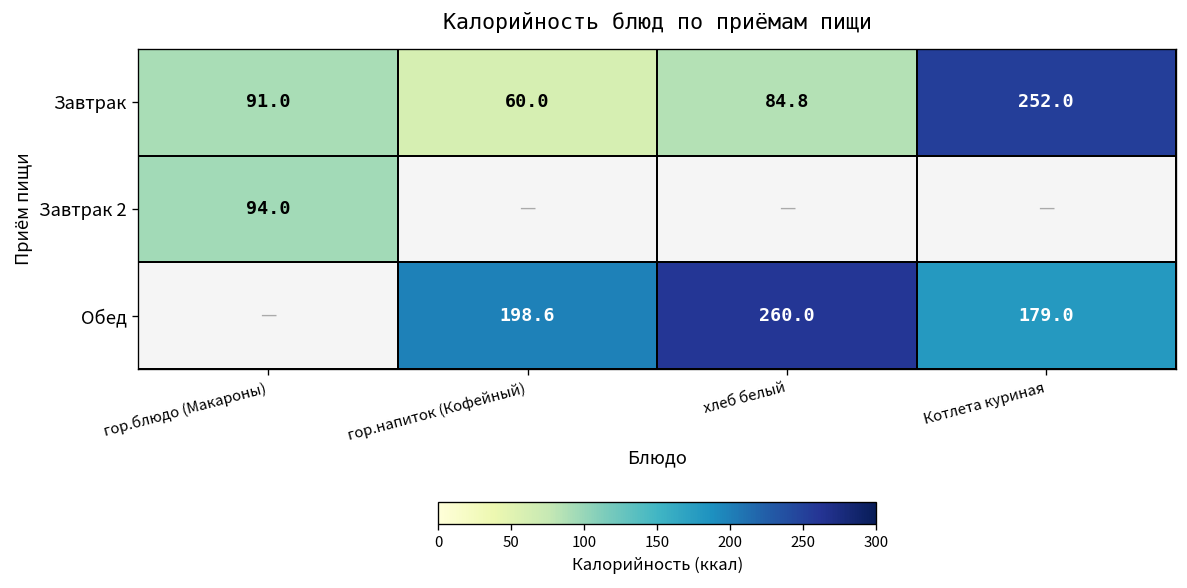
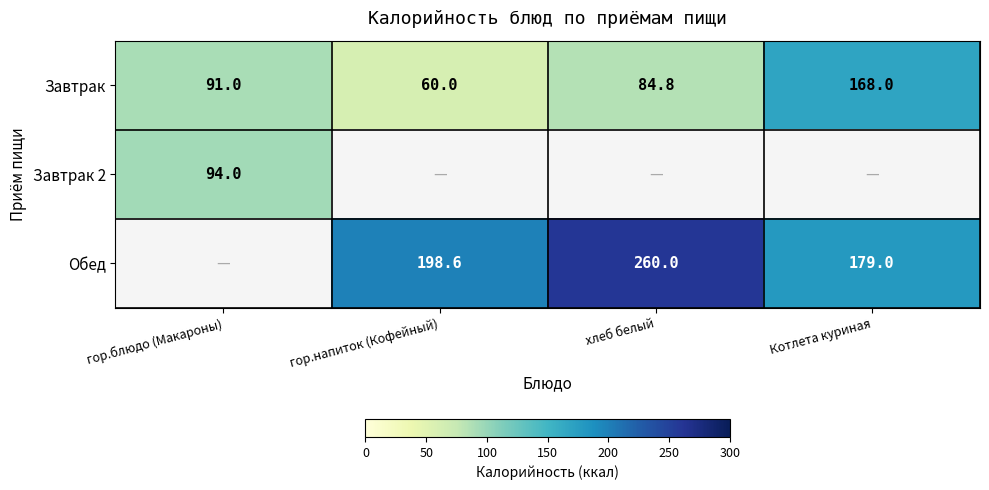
Завтрак, Котлета куриная: 252.0 -> 168.0
